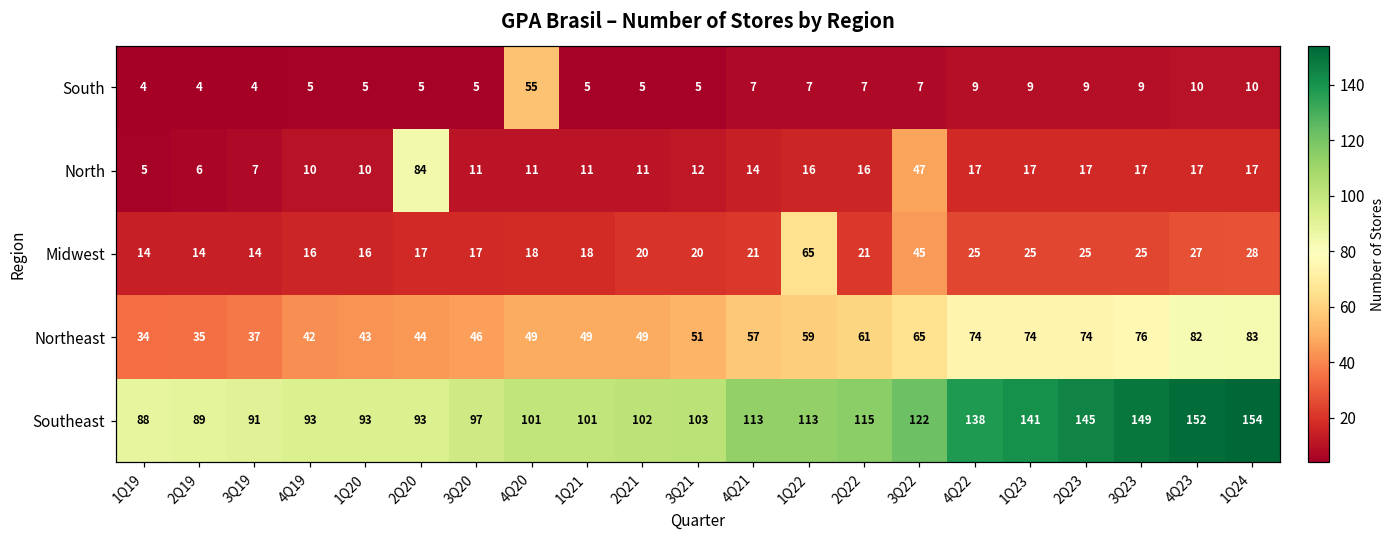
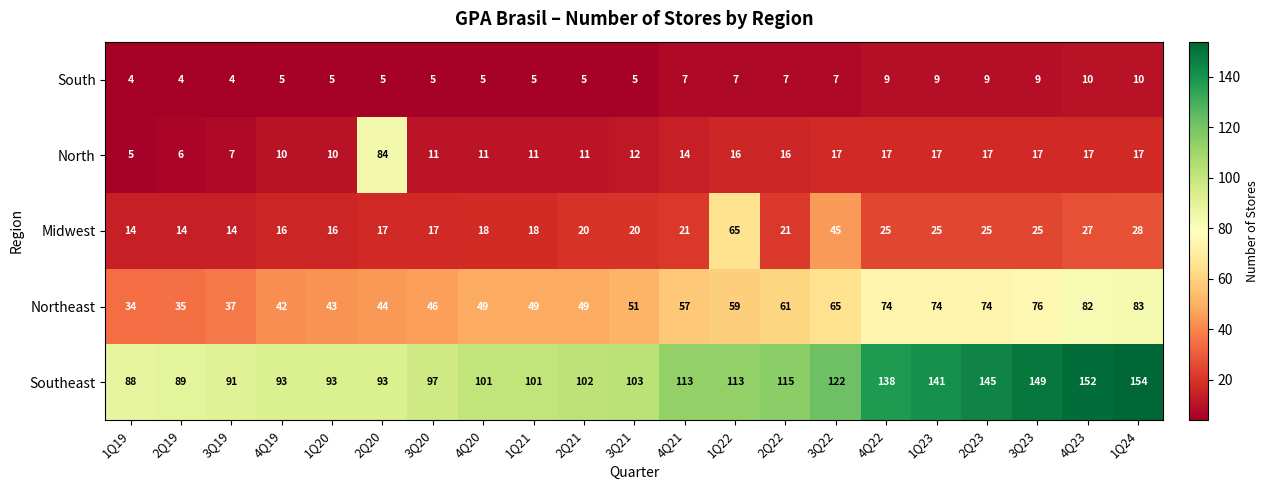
South, 4Q20: 55 -> 5
North, 3Q22: 47 -> 17
